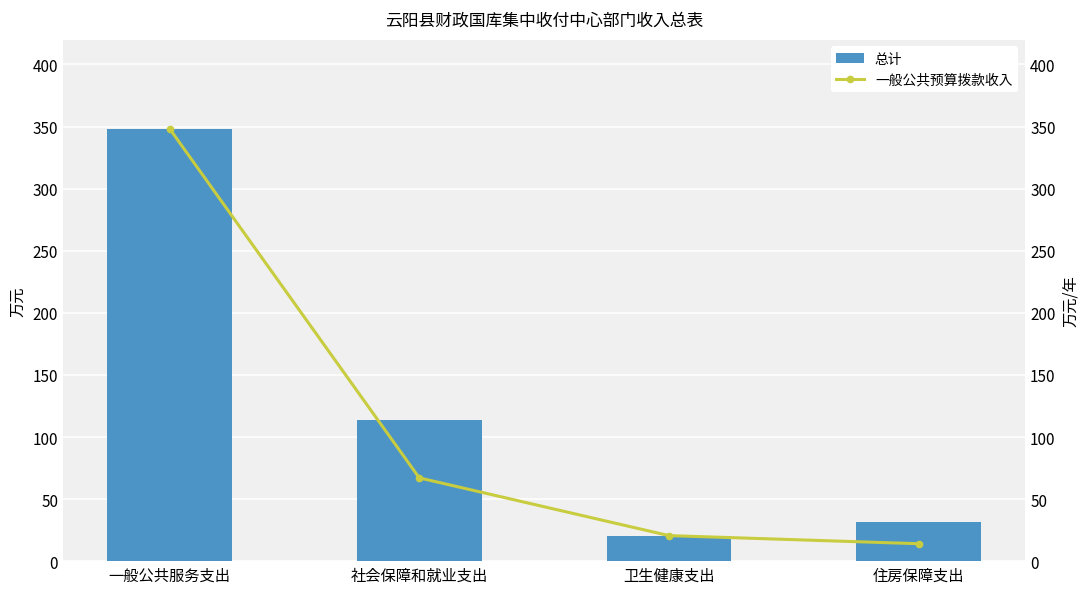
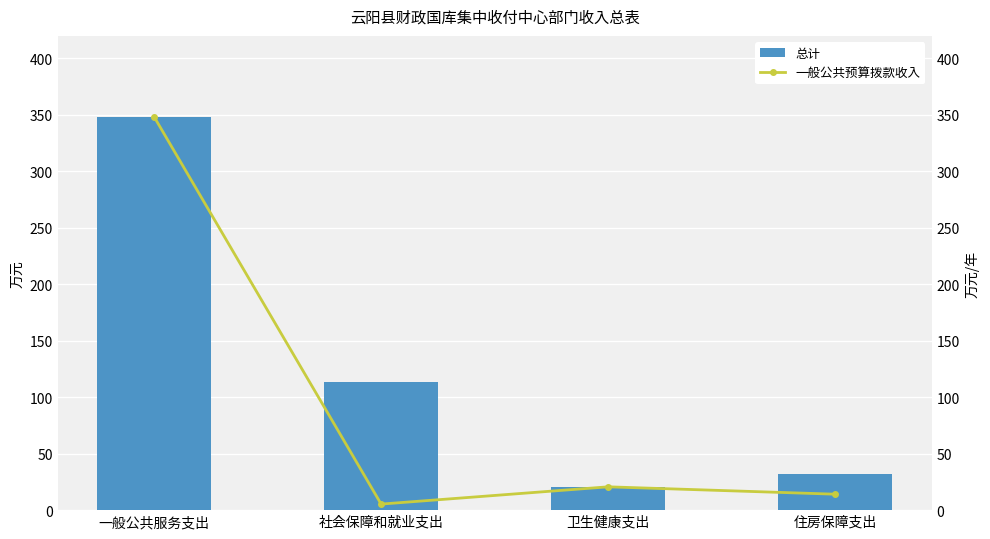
一般公共预算拨款收入, 社会保障和就业支出: 67 -> 5
